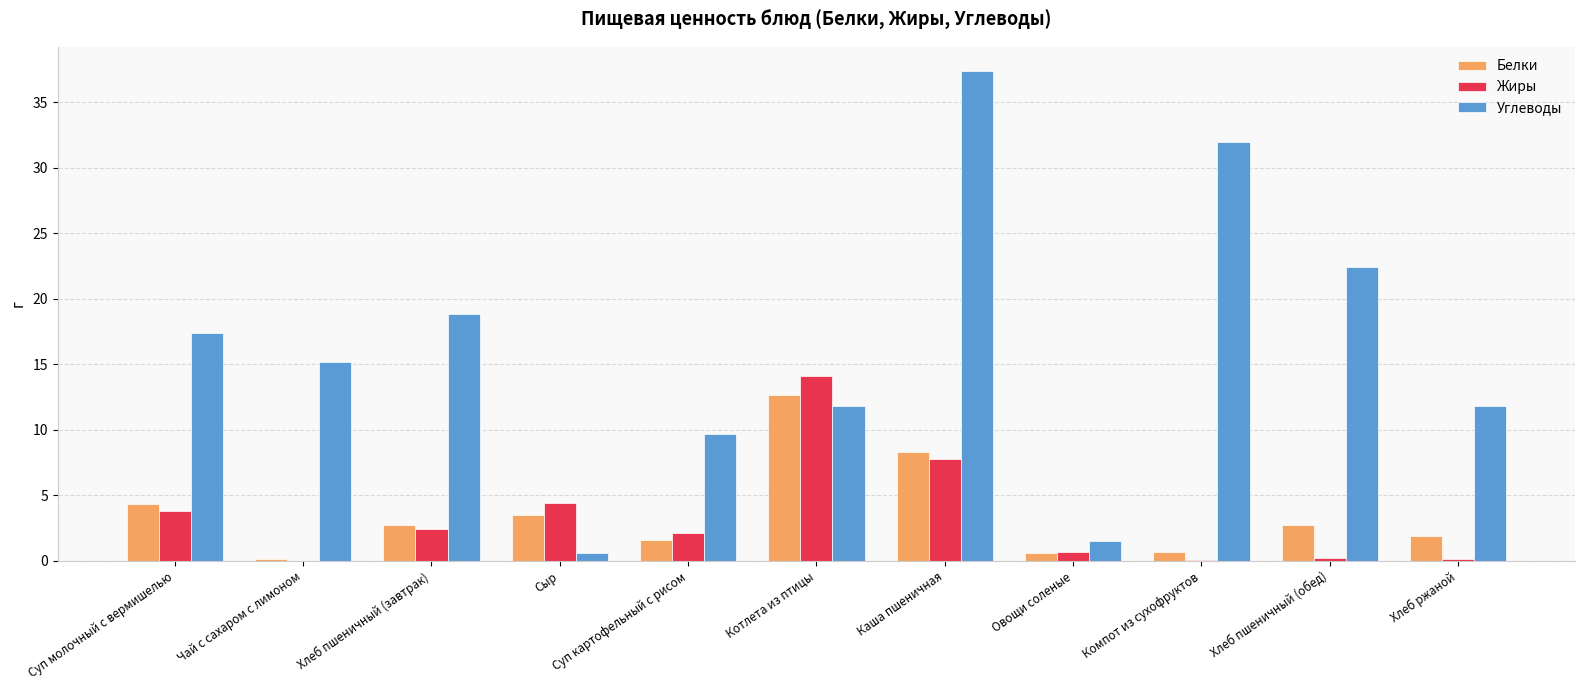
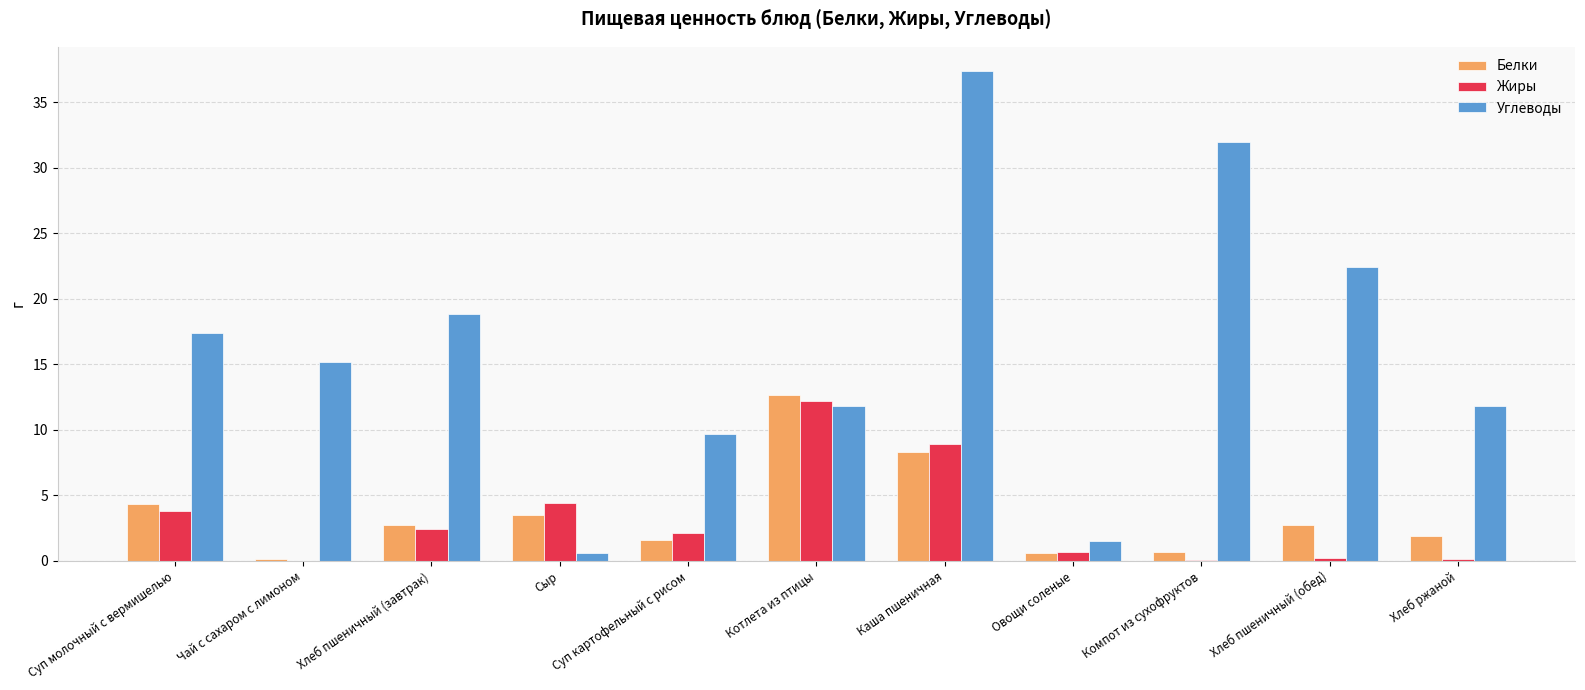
Жиры, Котлета из птицы: 14.1 -> 12.2
Жиры, Каша пшеничная: 7.8 -> 9.0
